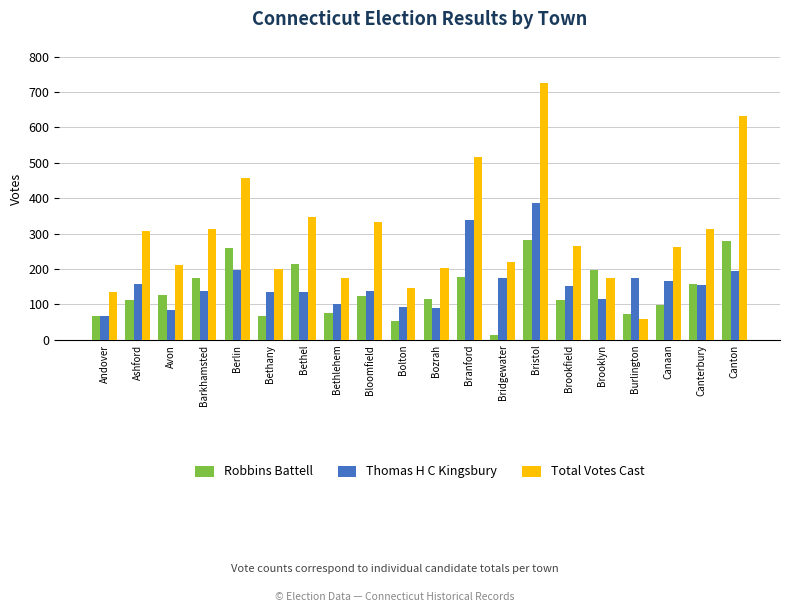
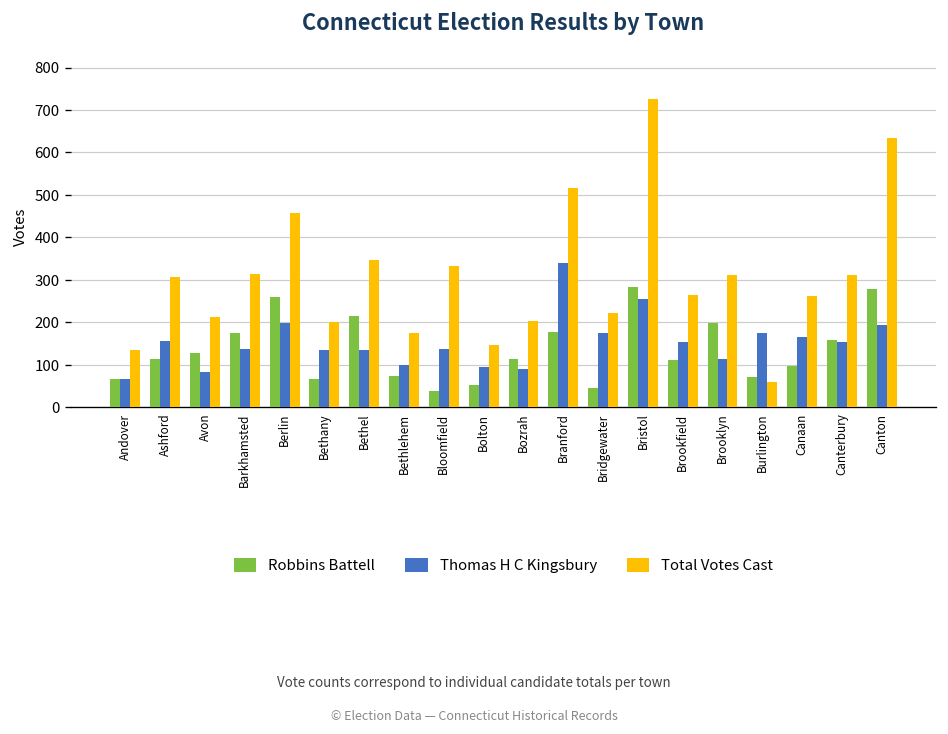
Robbins Battell, Bloomfield: 120 -> 40
Robbins Battell, Bridgewater: 10 -> 50
Thomas H C Kingsbury, Bristol: 390 -> 260
Total Votes Cast, Brooklyn: 180 -> 310
